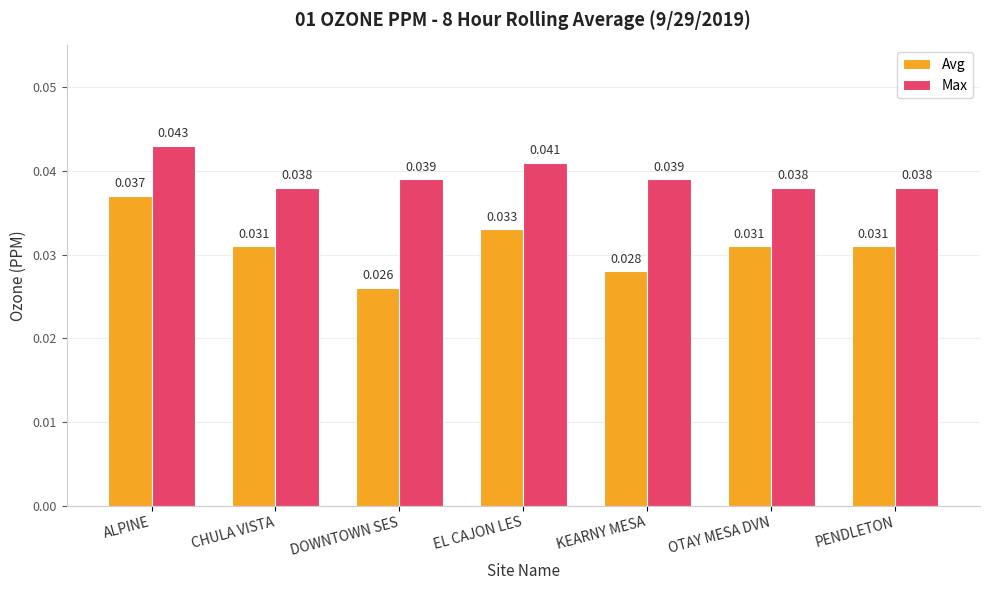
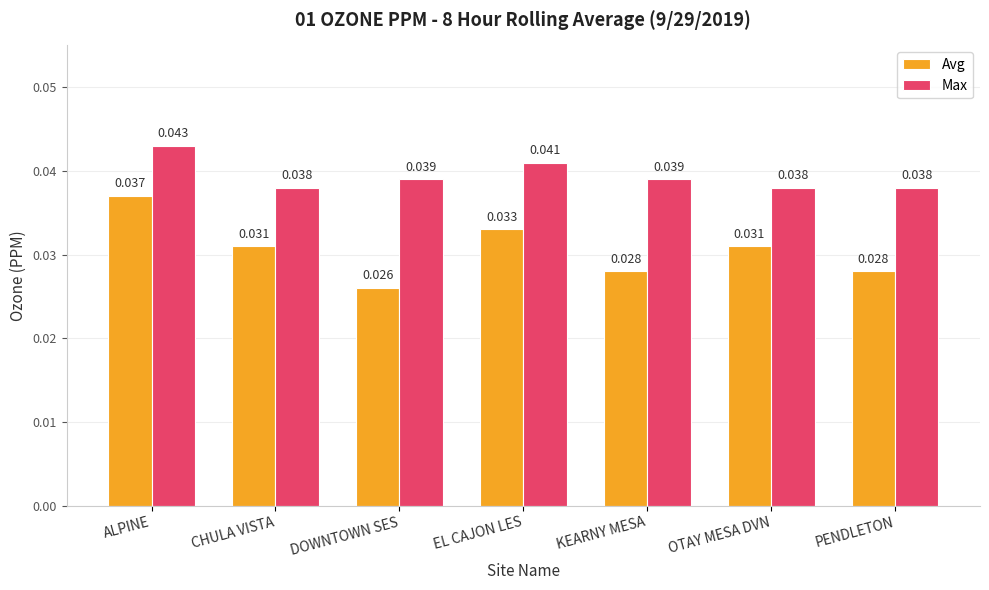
Avg, PENDLETON: 0.031 -> 0.028
